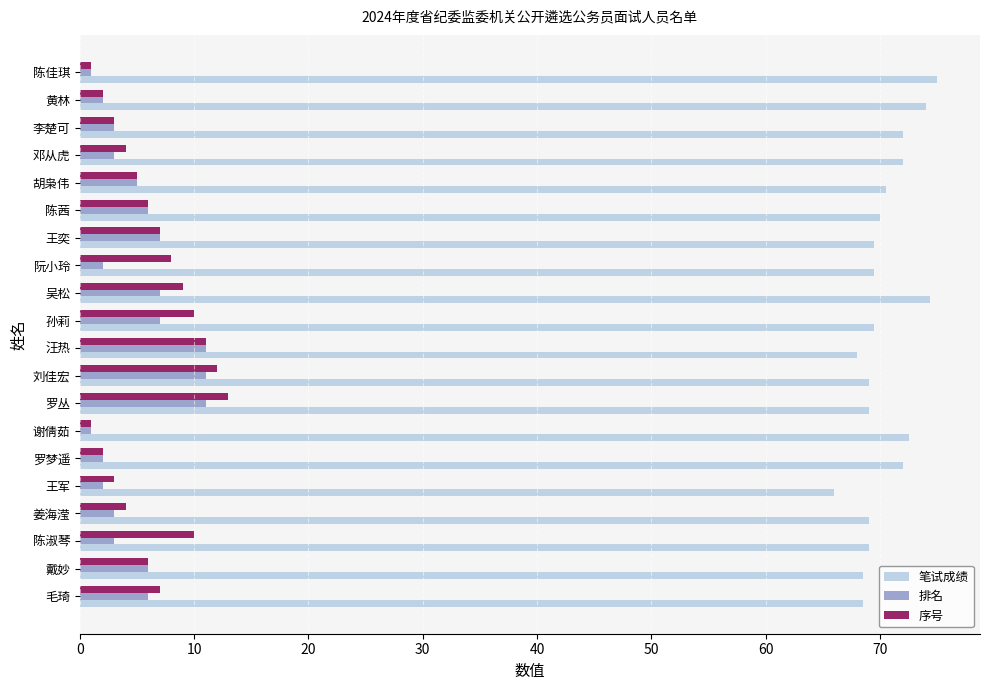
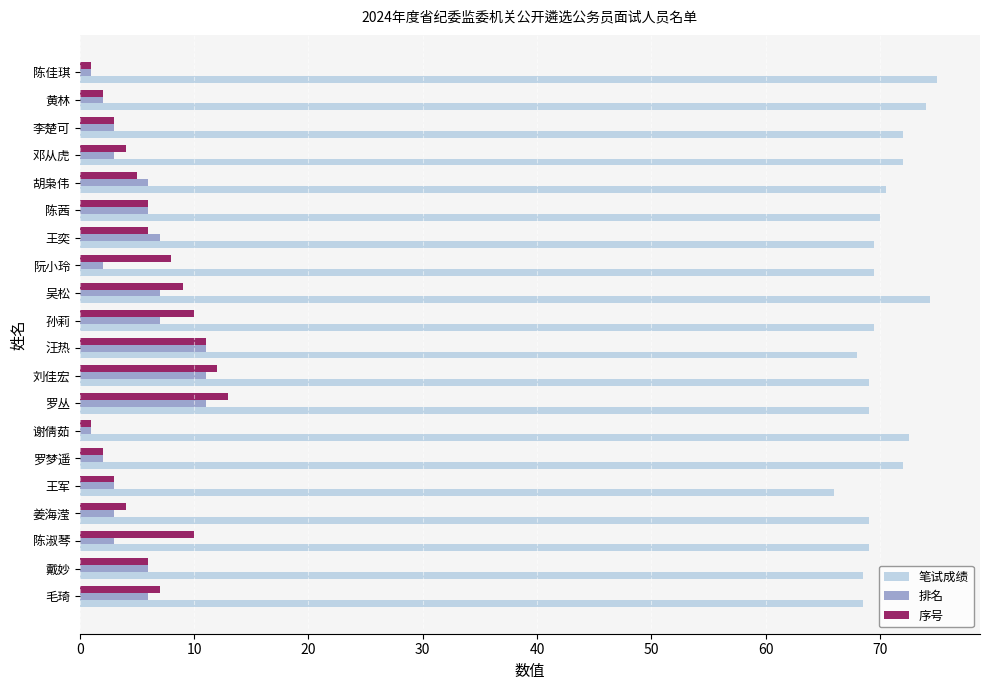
排名, 胡枭伟: 5 -> 6
序号, 王奕: 7 -> 6
排名, 王军: 2 -> 3
